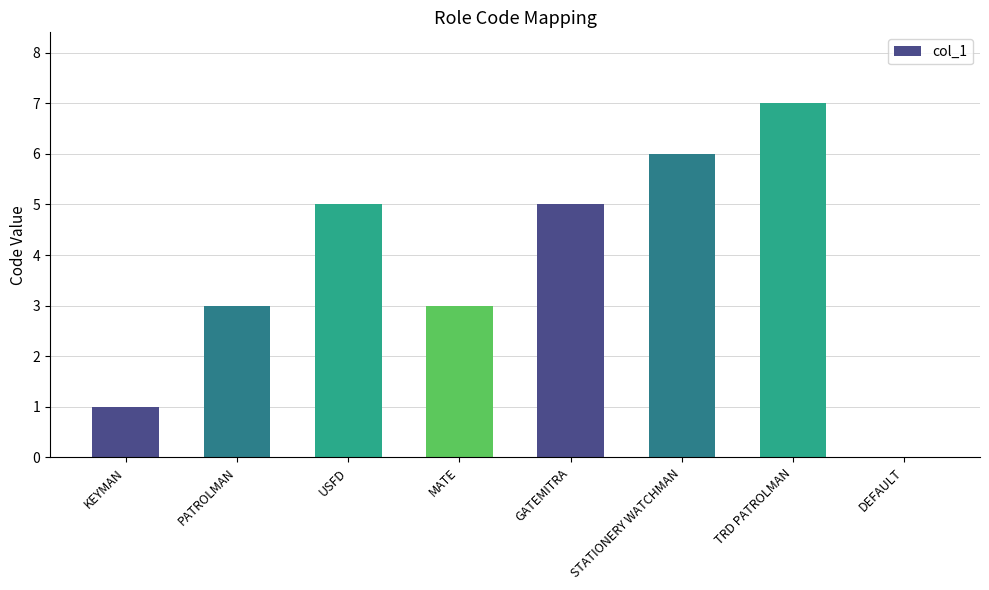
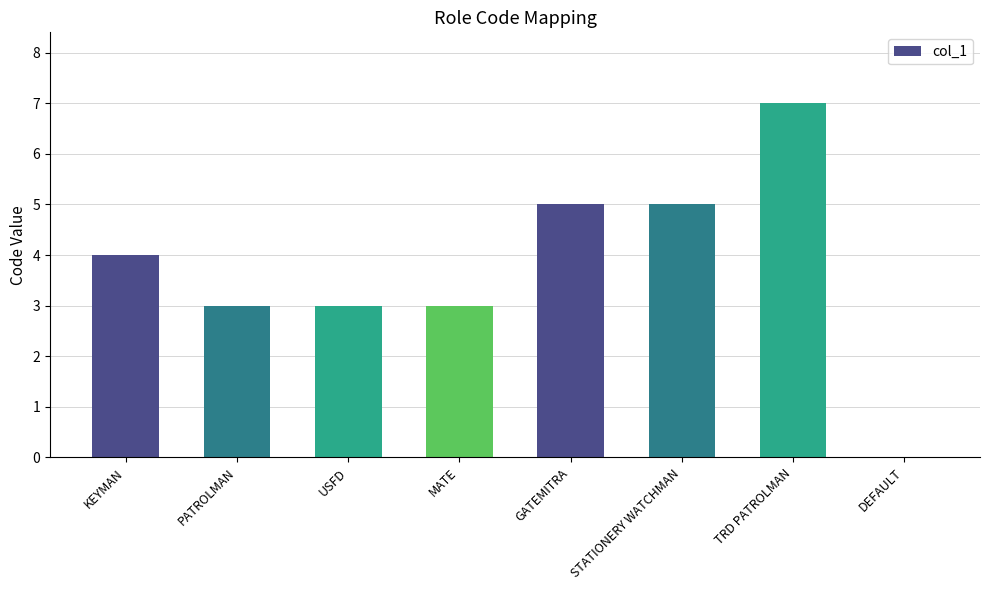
KEYMAN: 1 -> 4
USFD: 5 -> 3
STATIONERY WATCHMAN: 6 -> 5
